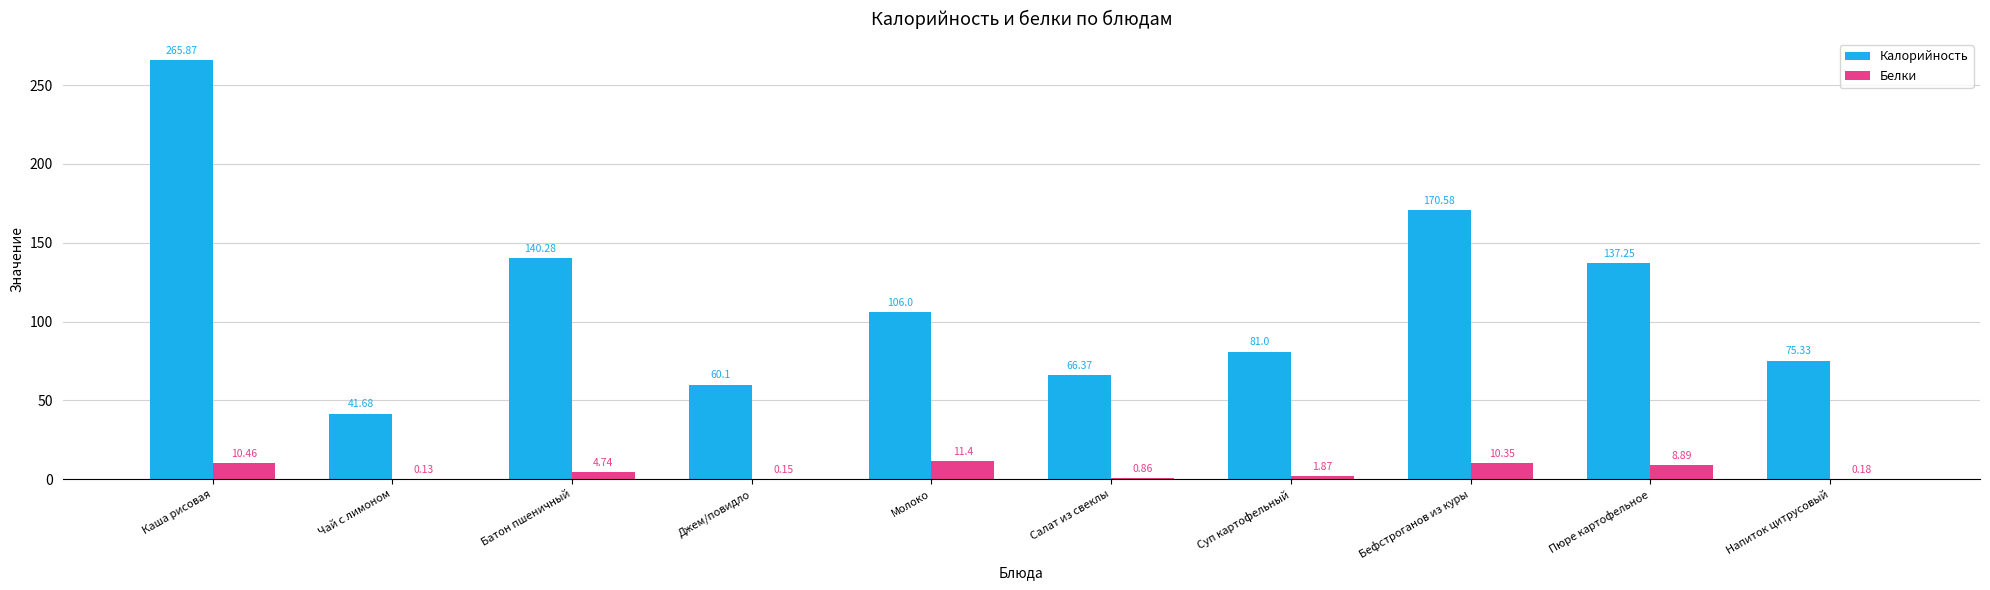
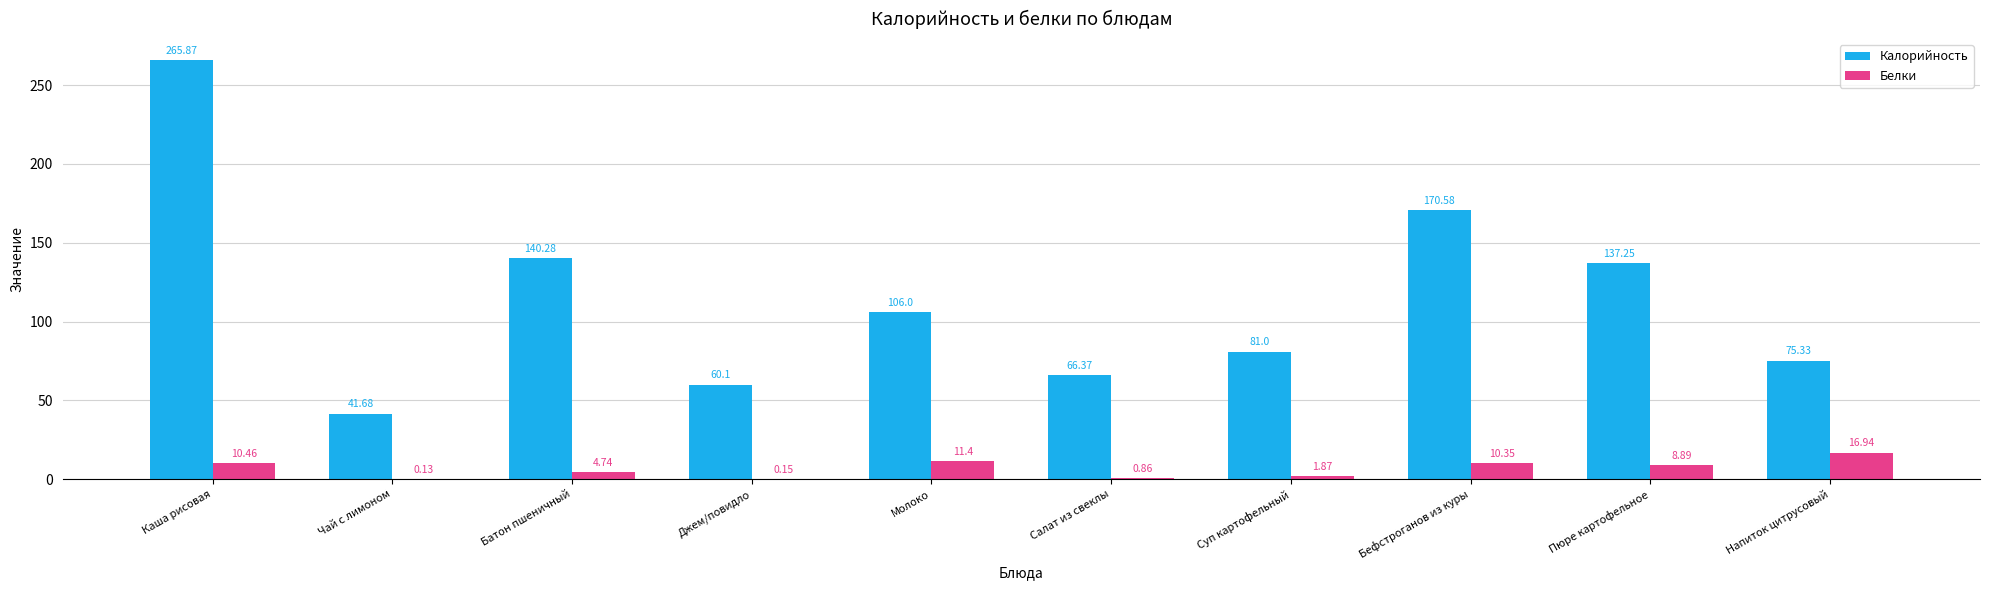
Белки, Напиток цитрусовый: 0.18 -> 16.94
